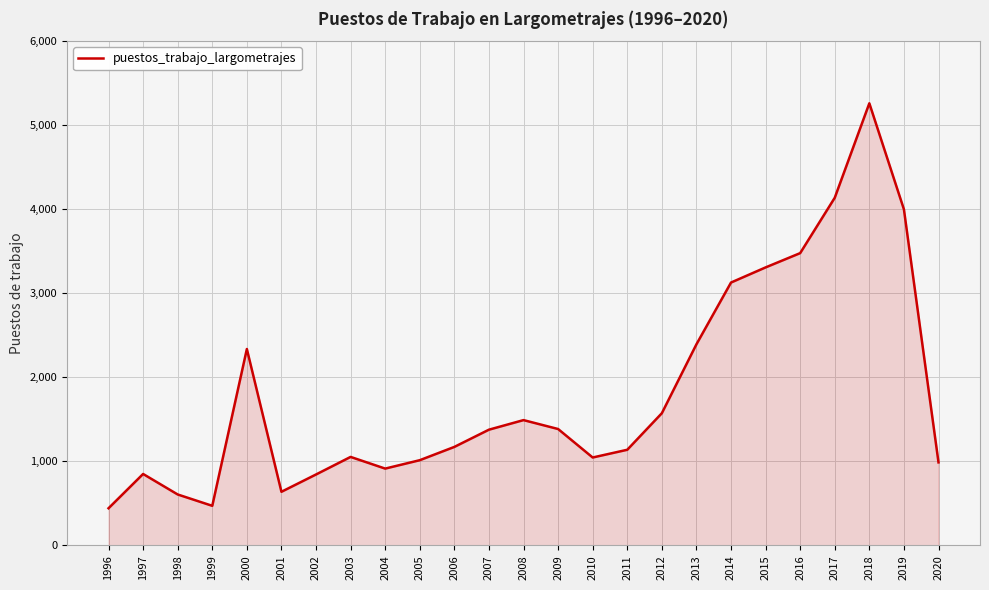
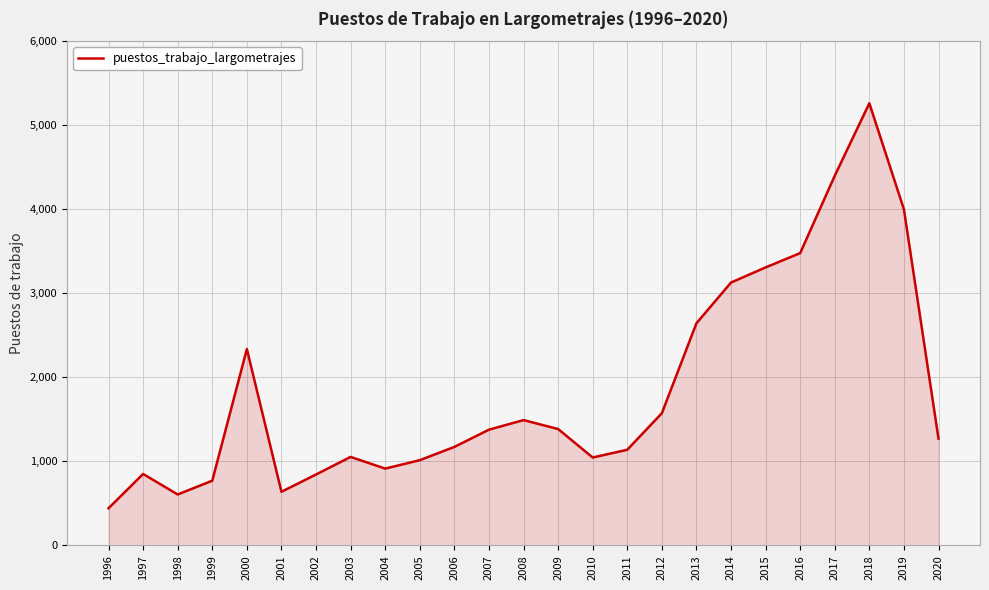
1999: 500 -> 800
2013: 2,400 -> 2,600
2017: 4,100 -> 4,400
2020: 1,000 -> 1,300
